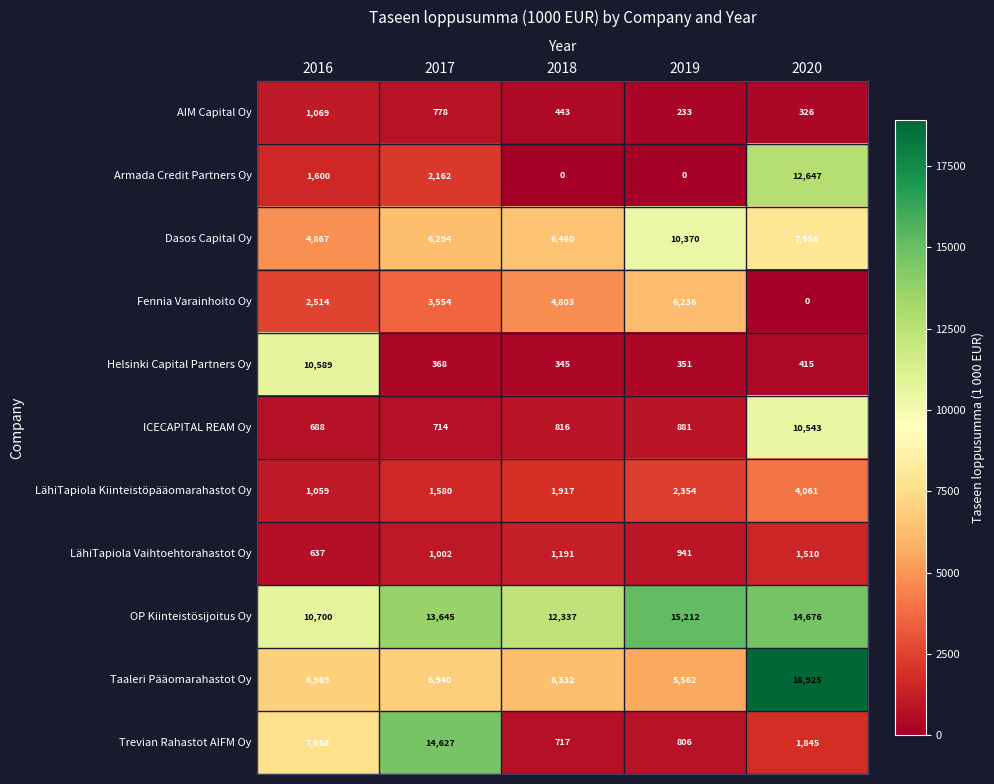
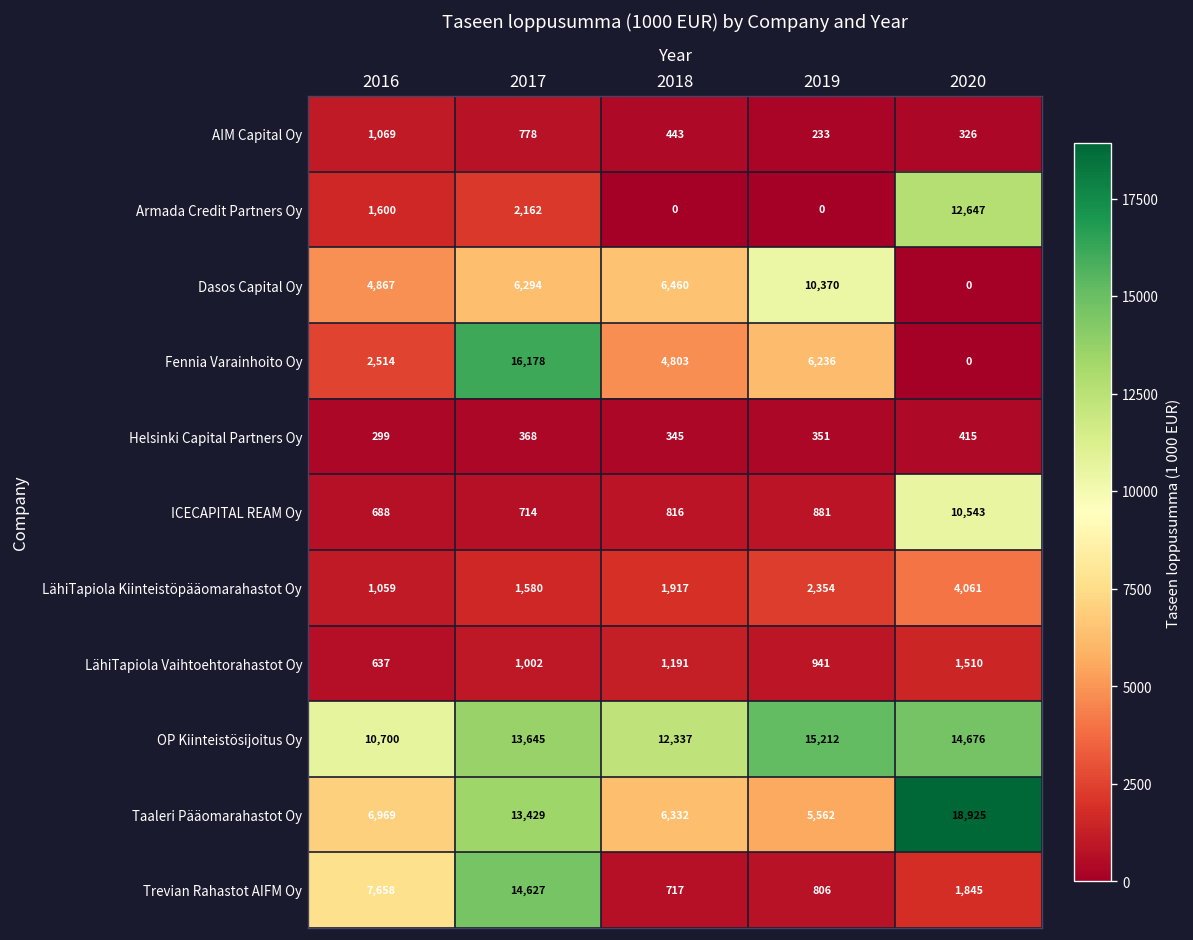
Dasos Capital Oy, 2020: 7,956 -> 0
Fennia Varainhoito Oy, 2017: 3,554 -> 16,178
Helsinki Capital Partners Oy, 2016: 10,589 -> 299
Taaleri Pääomarahastot Oy, 2017: 6,940 -> 13,429
